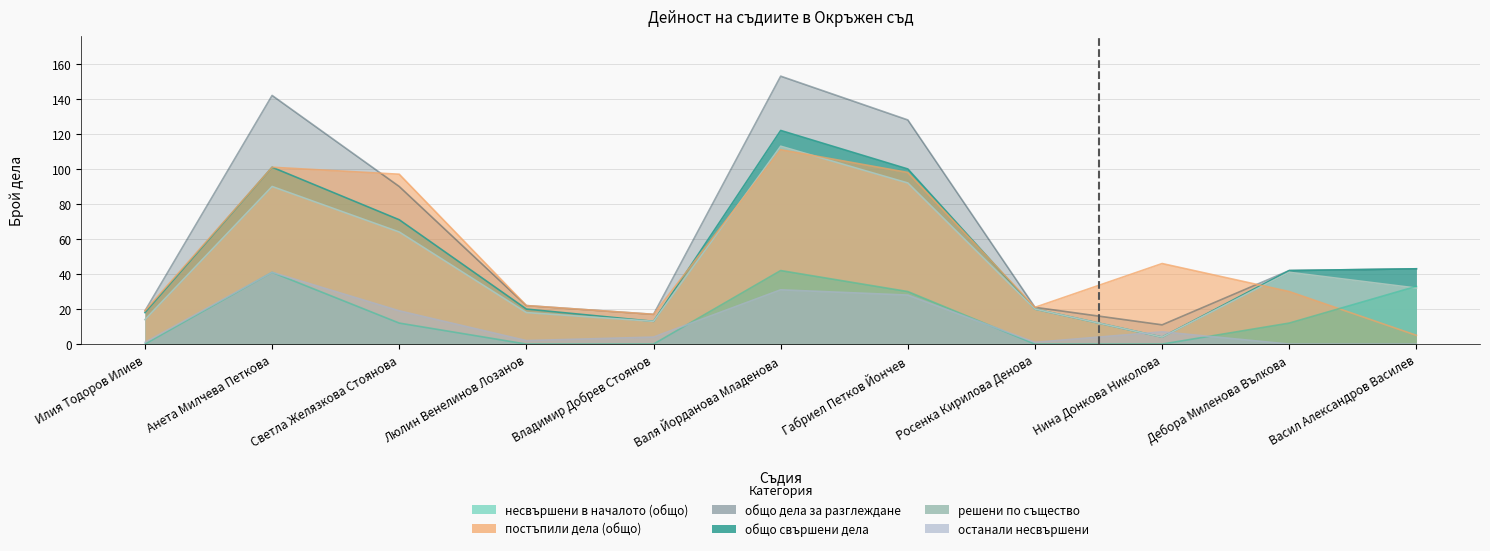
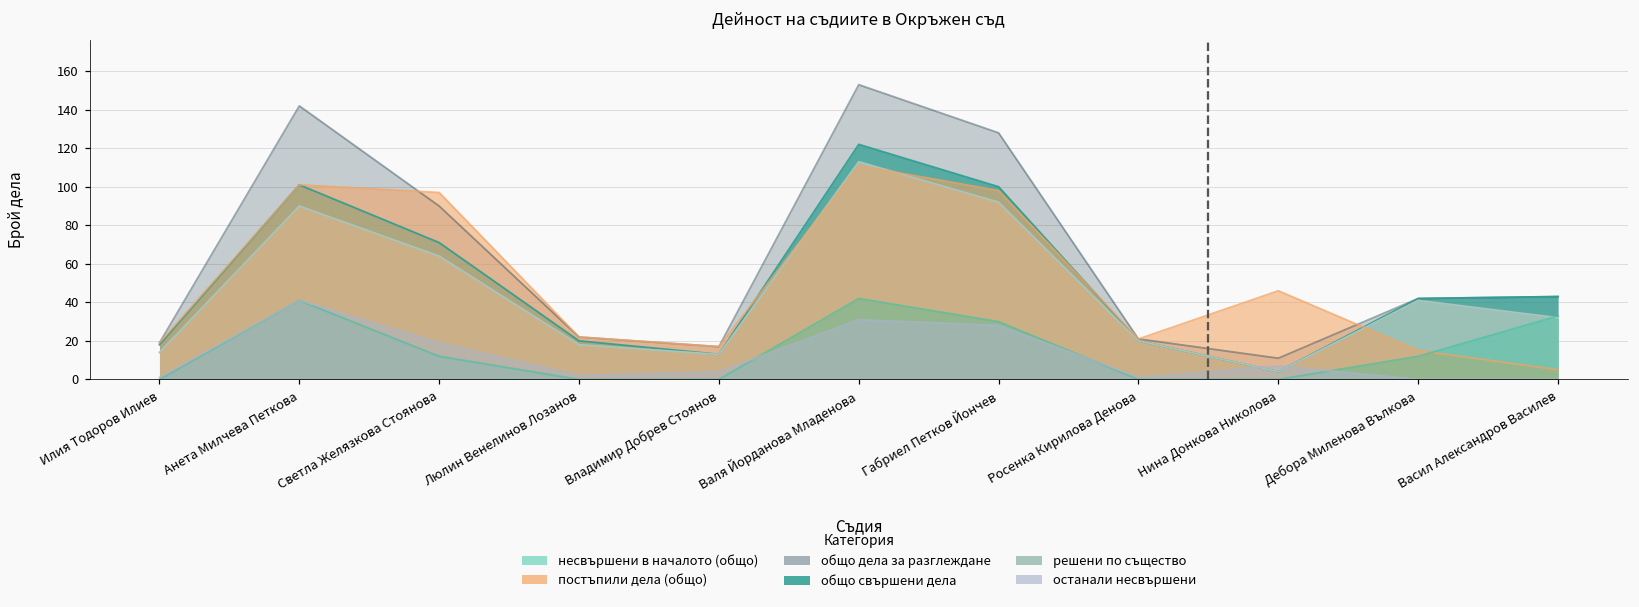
постъпили дела (общо), Дебора Миленова Вълкова: 30 -> 15
